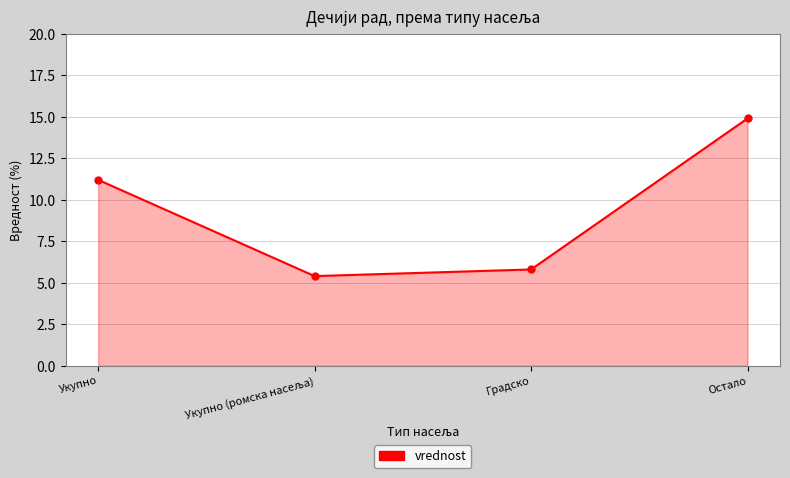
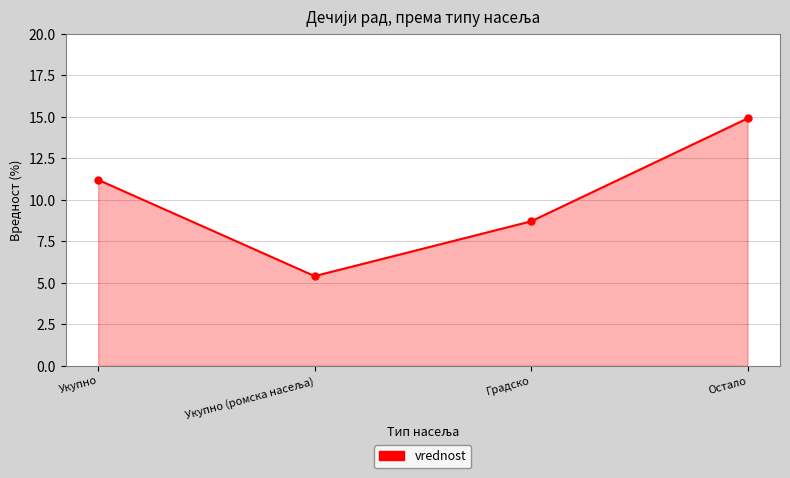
Градско: 5.8 -> 8.7
